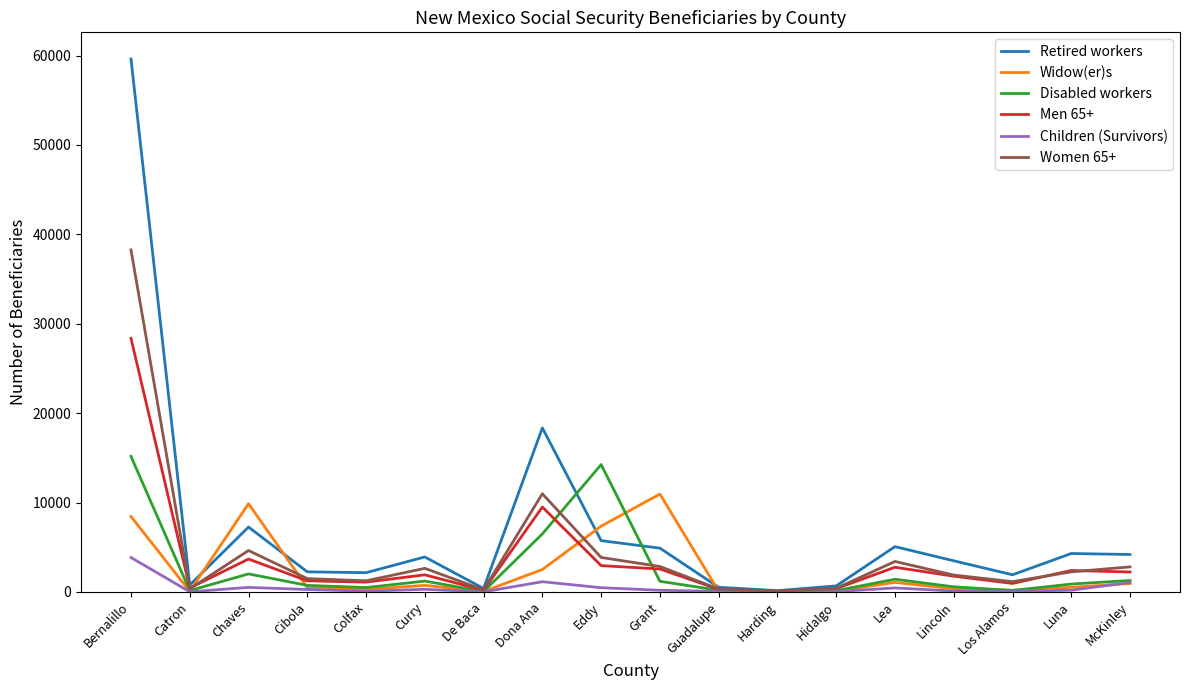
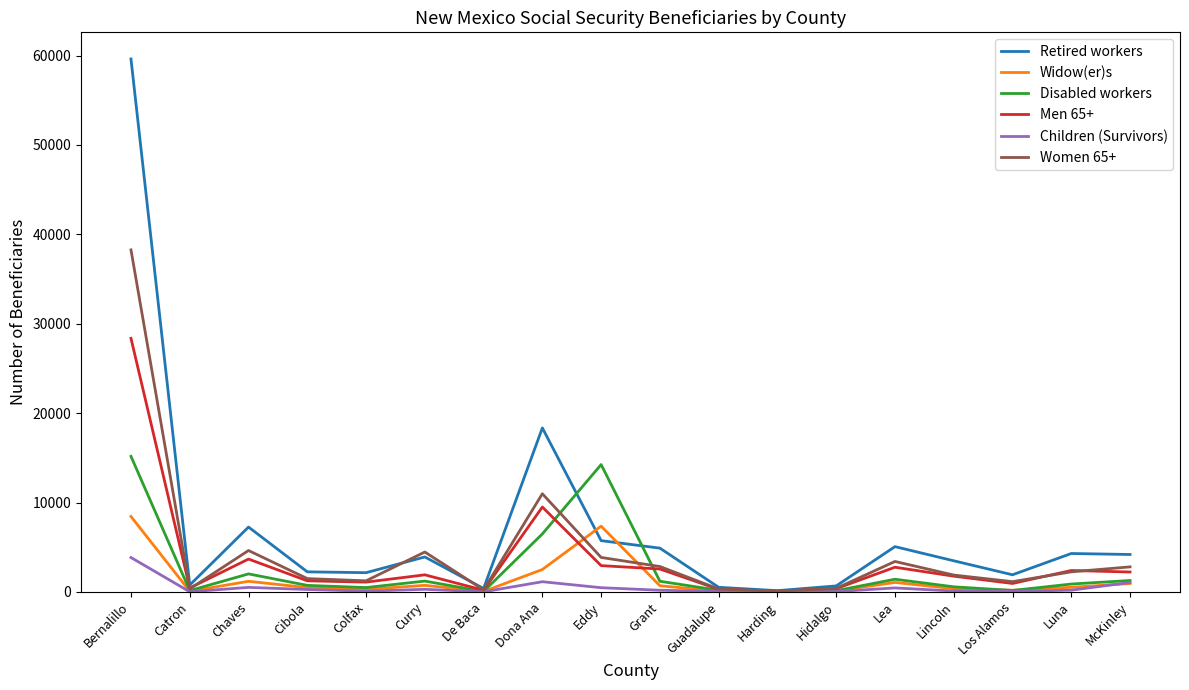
Widow(er)s, Chaves: 10000 -> 1000
Women 65+, Curry: 3000 -> 4000
Widow(er)s, Grant: 11000 -> 1000
